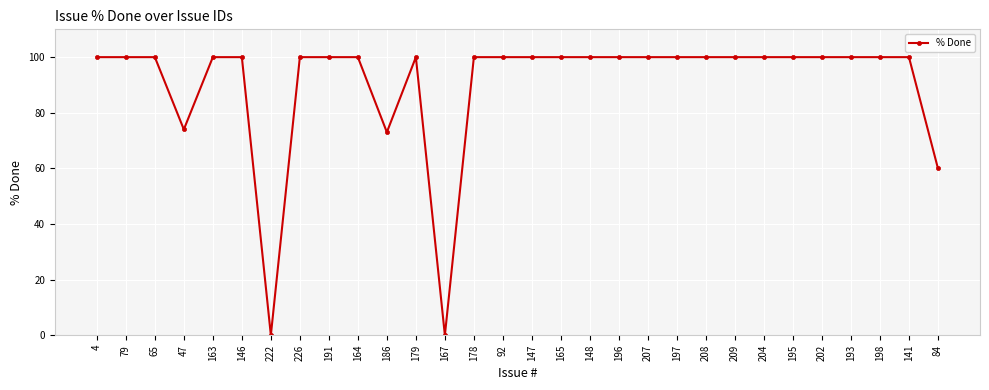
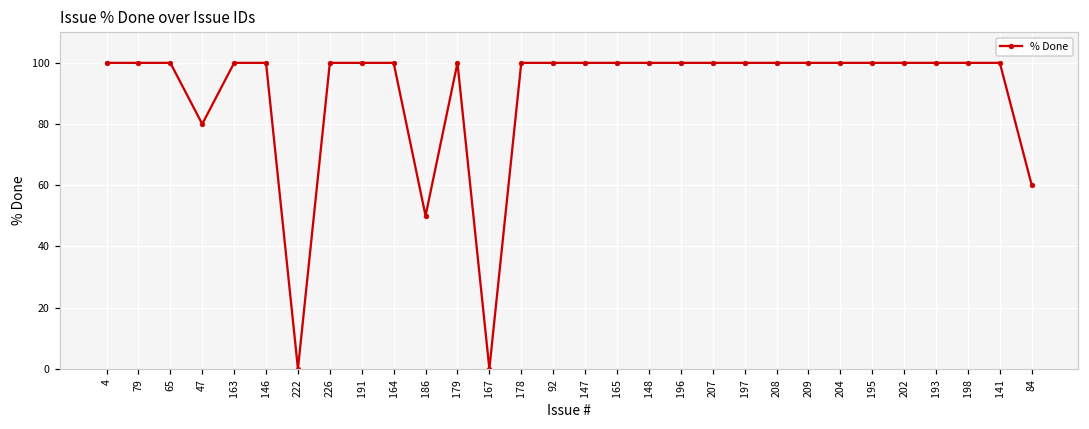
47: 74 -> 80
186: 73 -> 50
